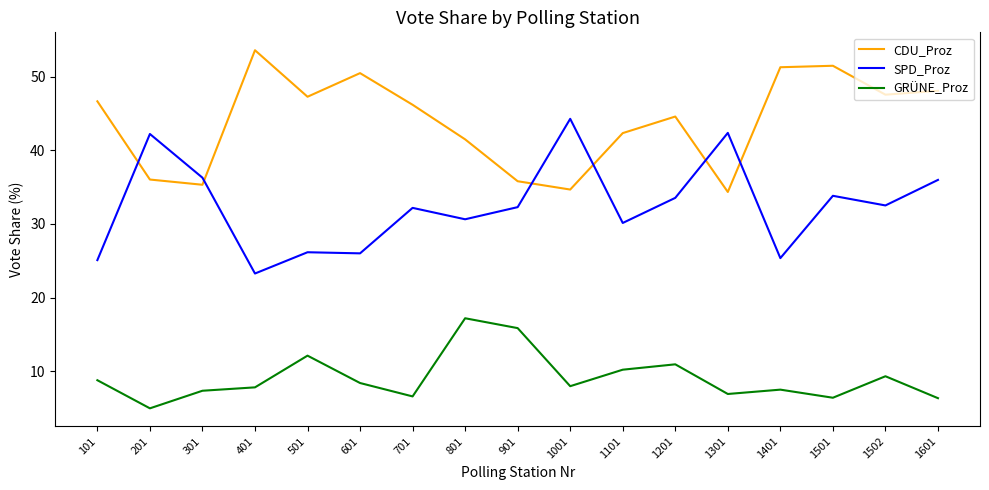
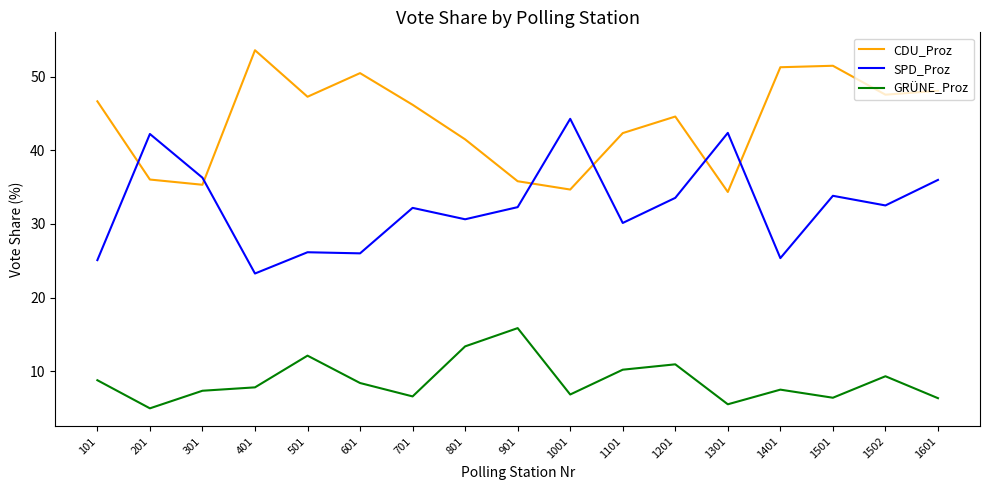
GRÜNE_Proz, 801: 17 -> 13
GRÜNE_Proz, 1001: 8 -> 7
GRÜNE_Proz, 1301: 7 -> 6
